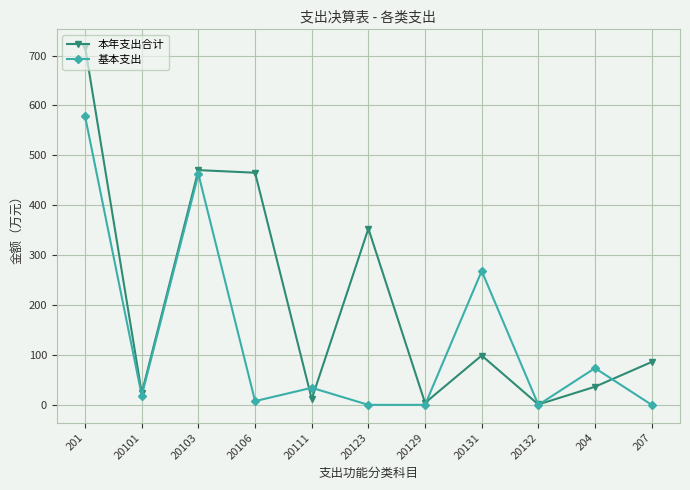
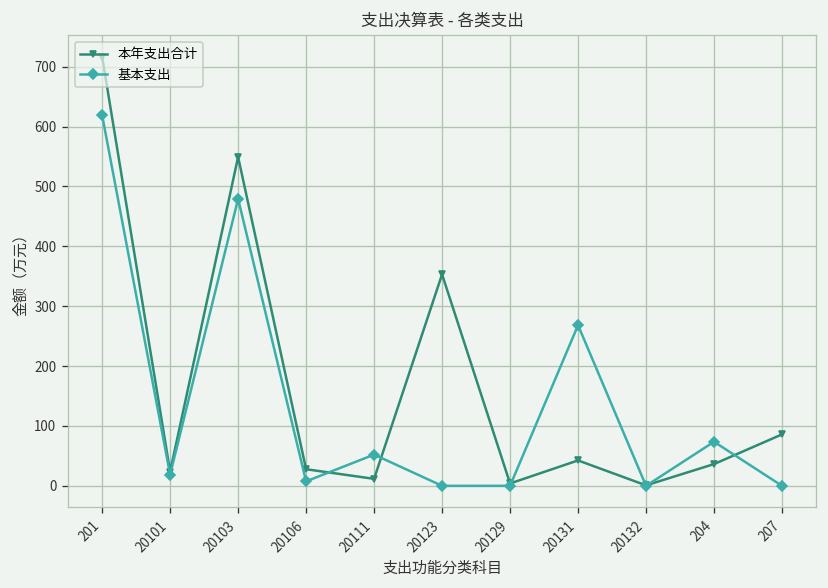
基本支出, 201: 580 -> 620
本年支出合计, 20103: 470 -> 550
基本支出, 20103: 460 -> 480
本年支出合计, 20106: 470 -> 30
基本支出, 20111: 30 -> 50
本年支出合计, 20131: 100 -> 40
